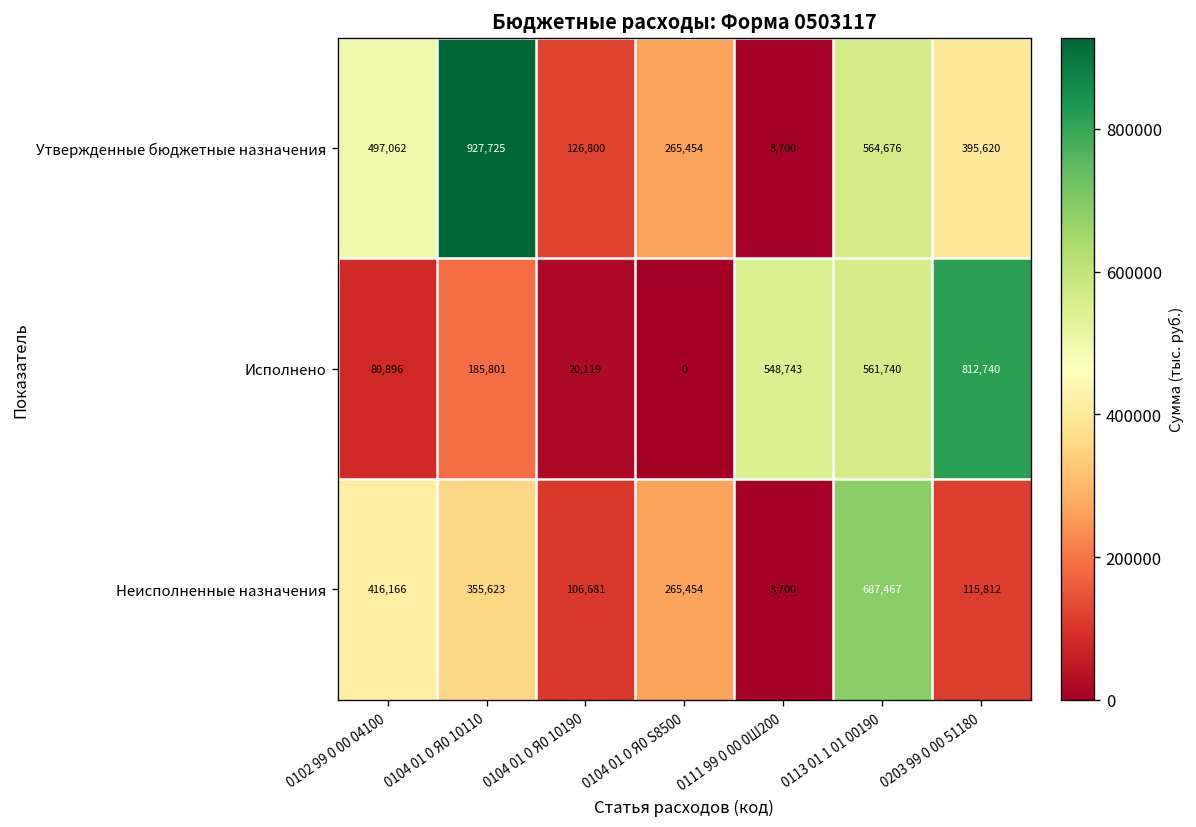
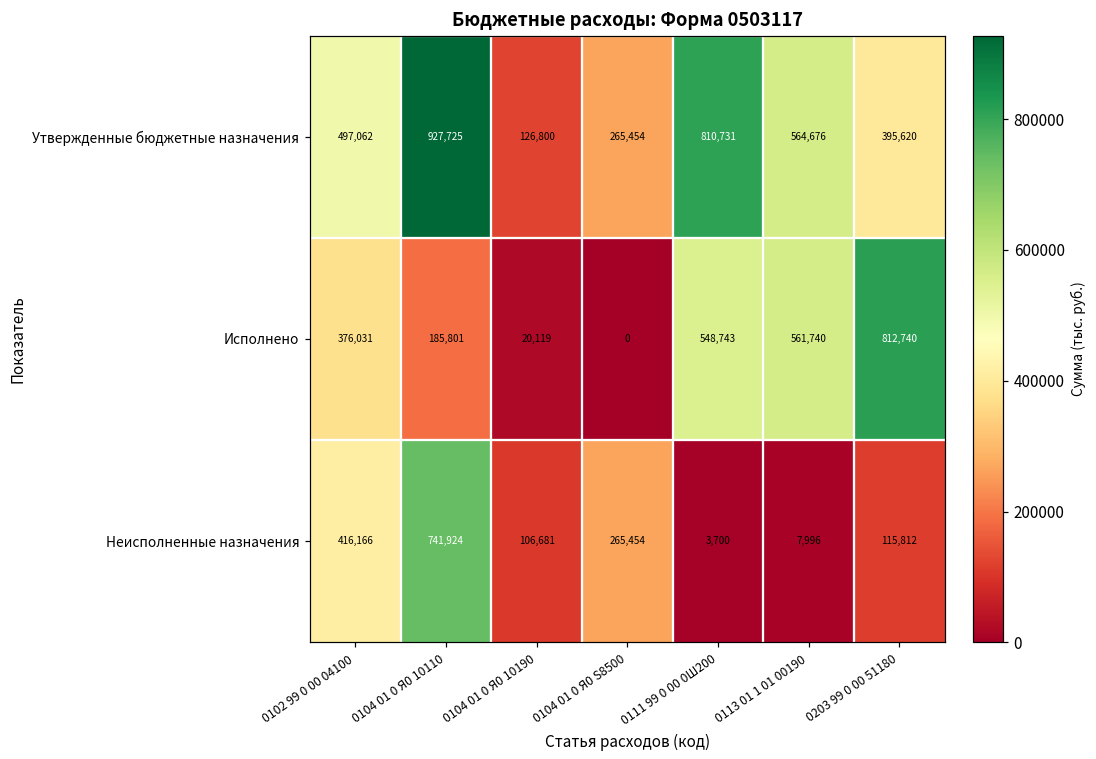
Утвержденные бюджетные назначения, 0111 99 0 00 0Ш200: 3,700 -> 810,731
Исполнено, 0102 99 0 00 04100: 80,896 -> 376,031
Неисполненные назначения, 0104 01 0 Я0 10110: 355,623 -> 741,924
Неисполненные назначения, 0113 01 1 01 00190: 687,467 -> 7,996
